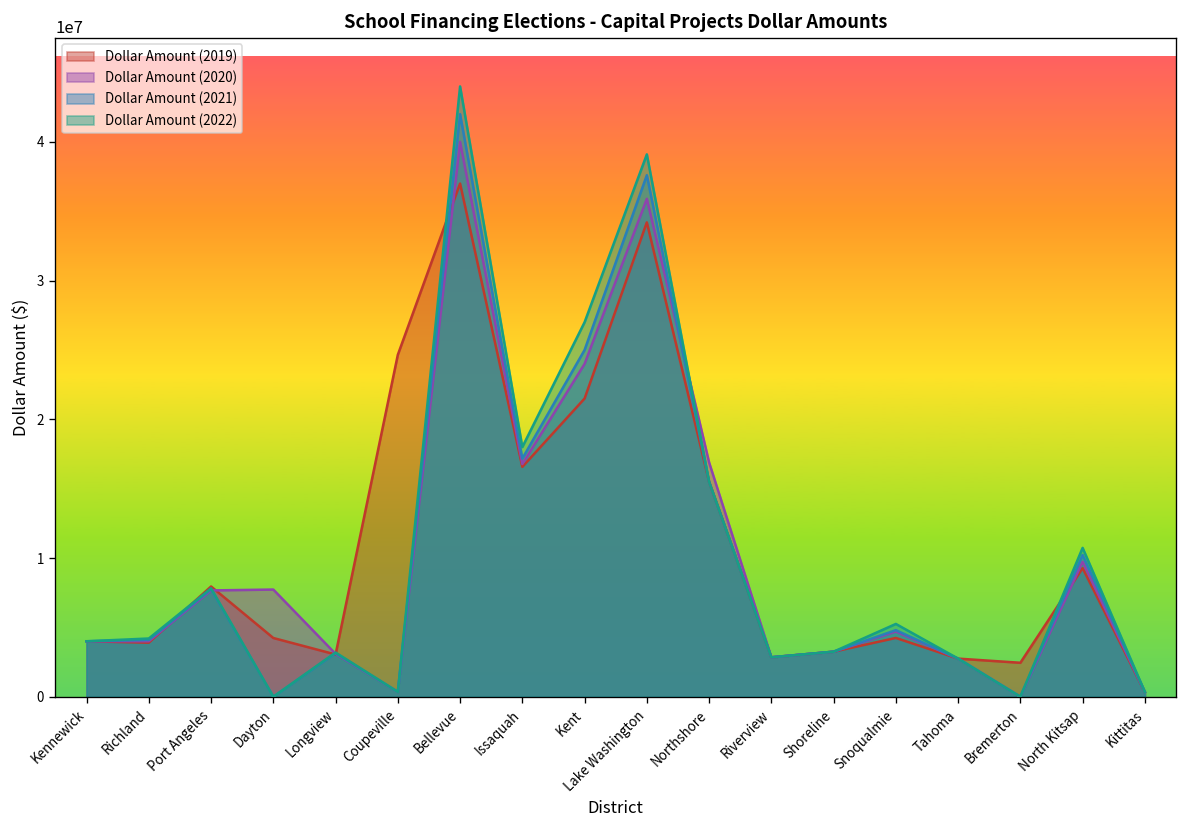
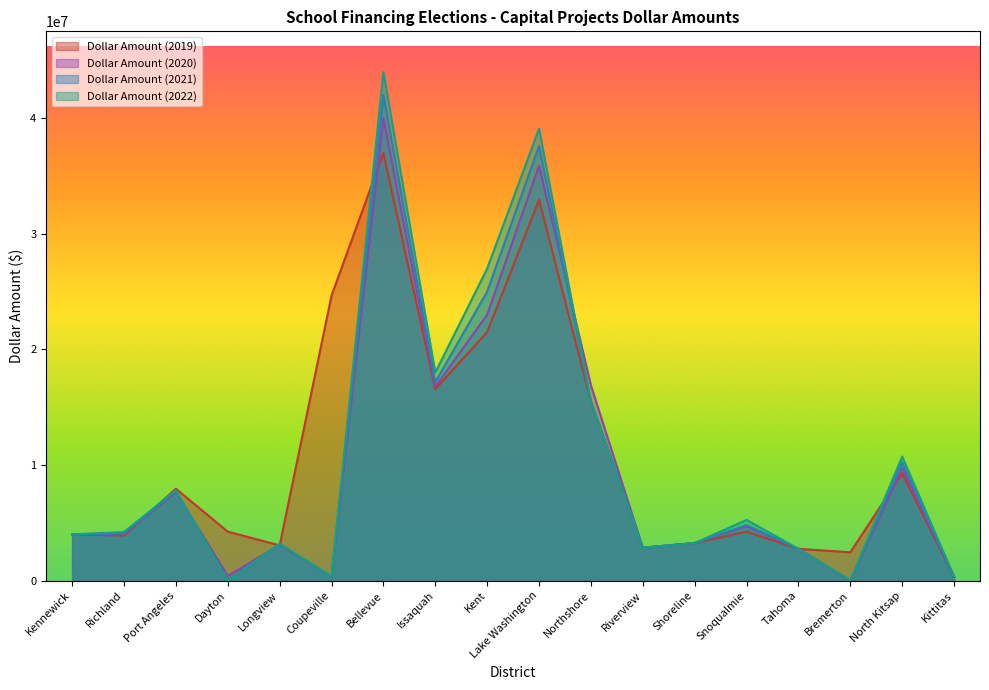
Dollar Amount (2020), Dayton: 7700000 -> 400000
Dollar Amount (2020), Kent: 24000000 -> 23000000
Dollar Amount (2019), Lake Washington: 34200000 -> 32900000
